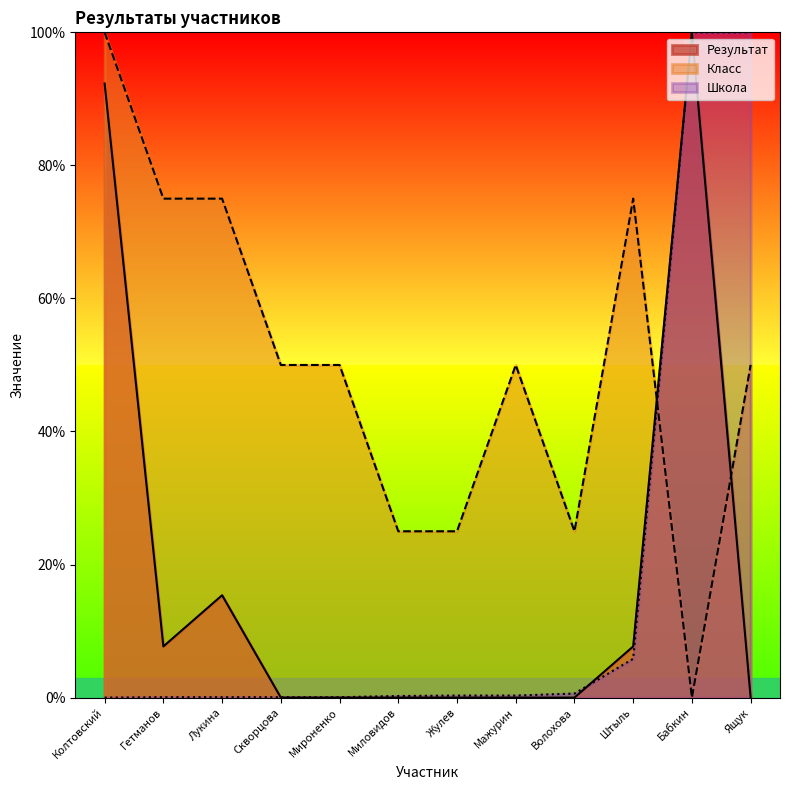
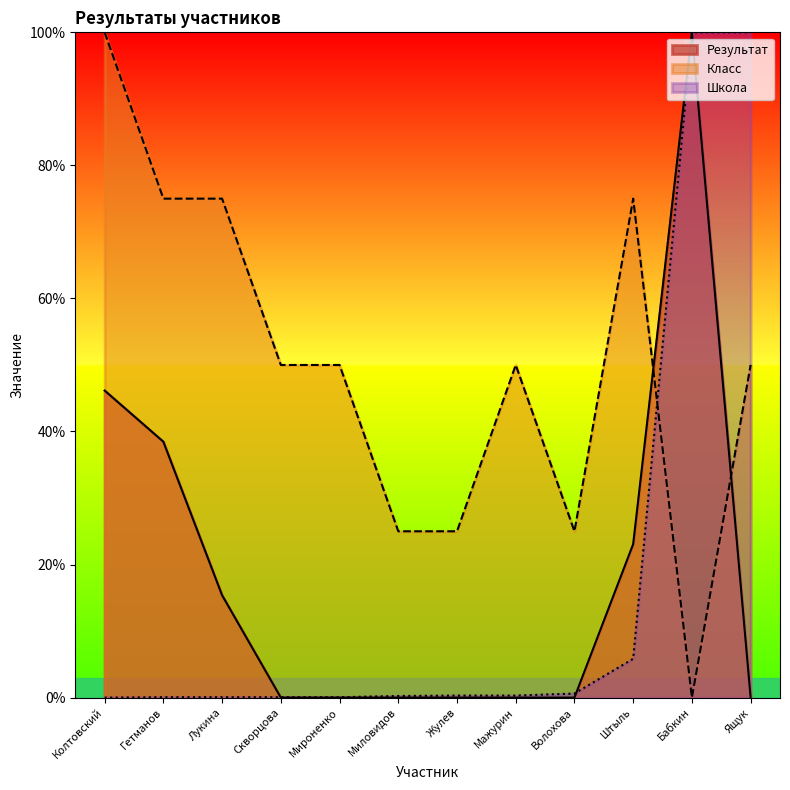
Результат, Колтовский: 92% -> 46%
Результат, Гетманов: 8% -> 38%
Результат, Штыль: 8% -> 23%
